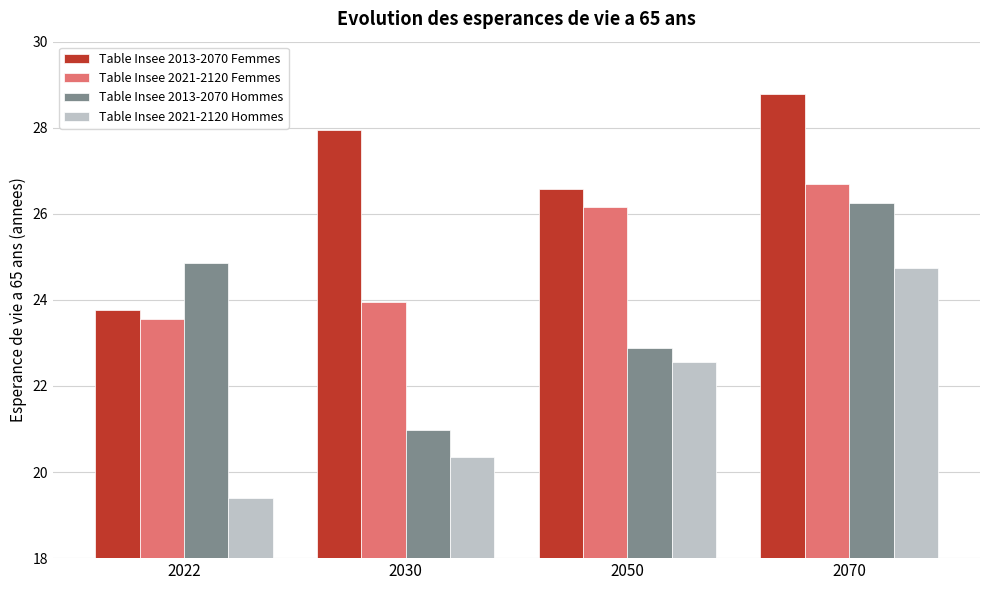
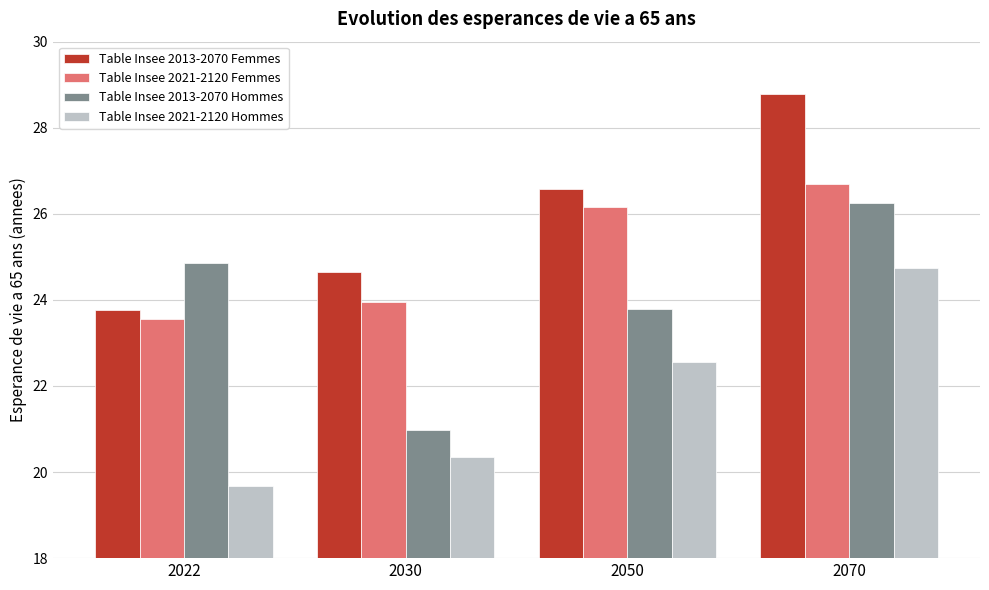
Table Insee 2021-2120 Hommes, 2022: 19.4 -> 19.7
Table Insee 2013-2070 Femmes, 2030: 28.0 -> 24.7
Table Insee 2013-2070 Hommes, 2050: 22.9 -> 23.8
